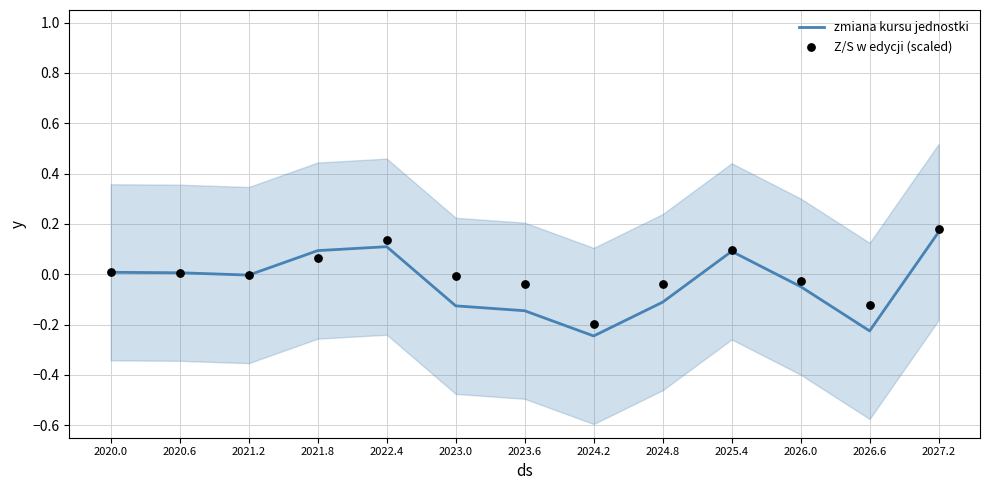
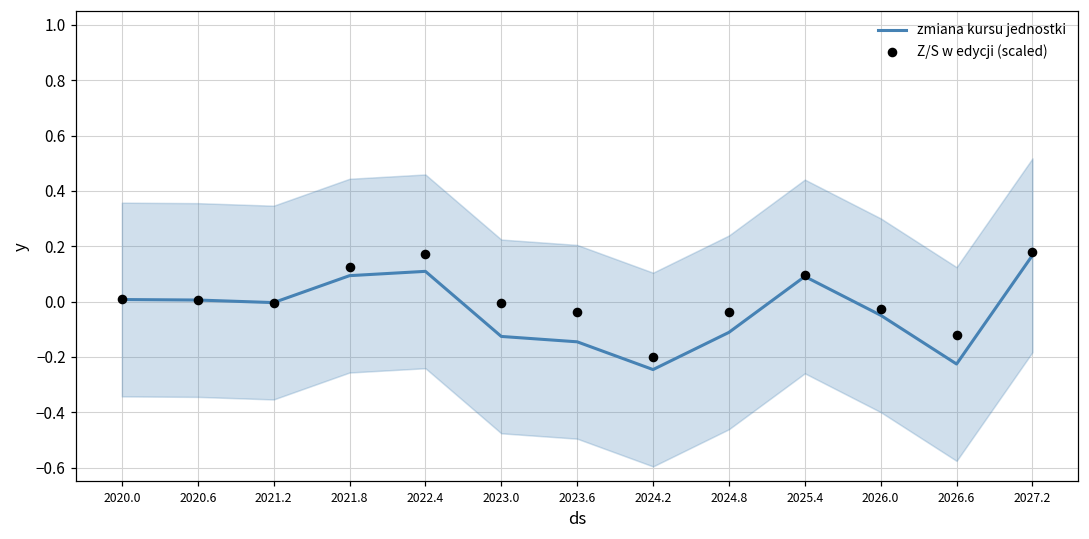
Z/S w edycji (scaled), 2021.8: 0.07 -> 0.12
Z/S w edycji (scaled), 2022.4: 0.14 -> 0.17
